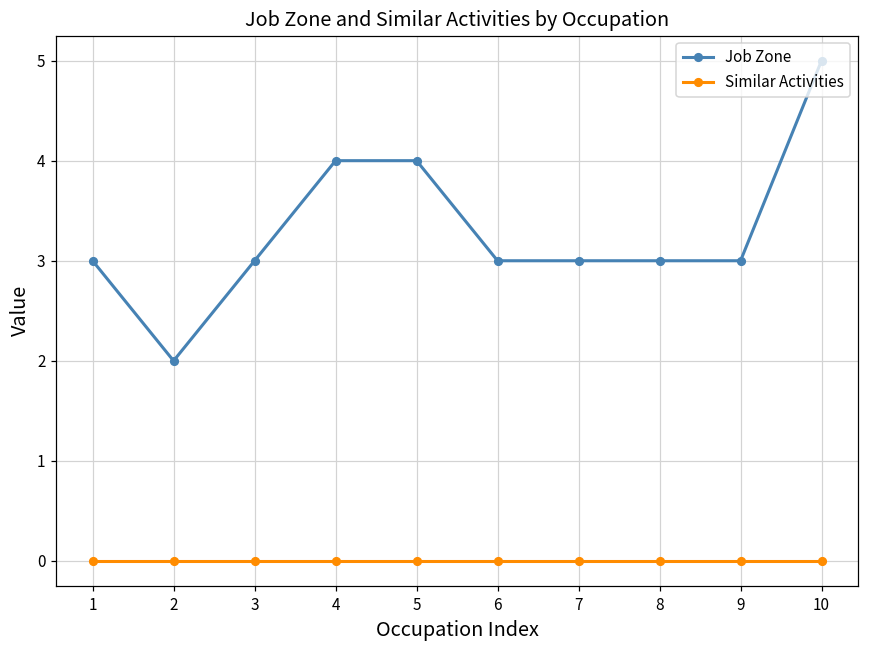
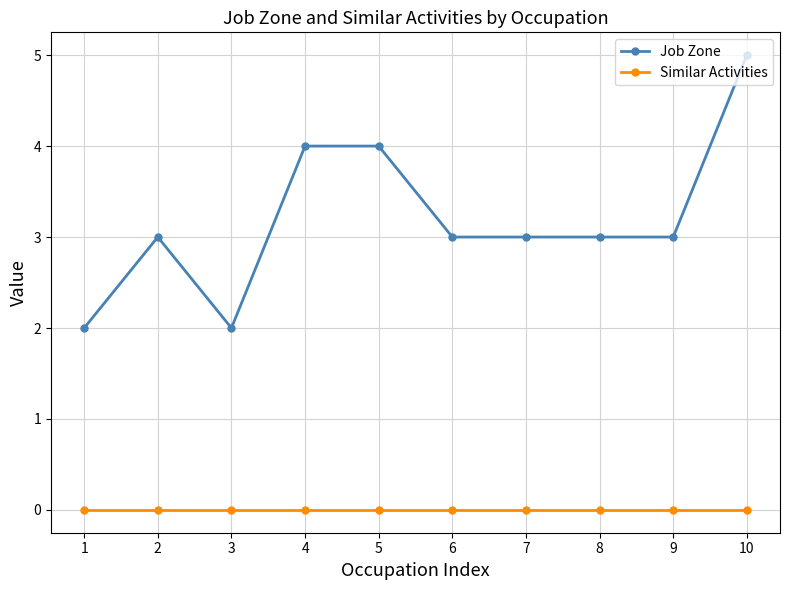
Job Zone, 1: 3 -> 2
Job Zone, 2: 2 -> 3
Job Zone, 3: 3 -> 2
